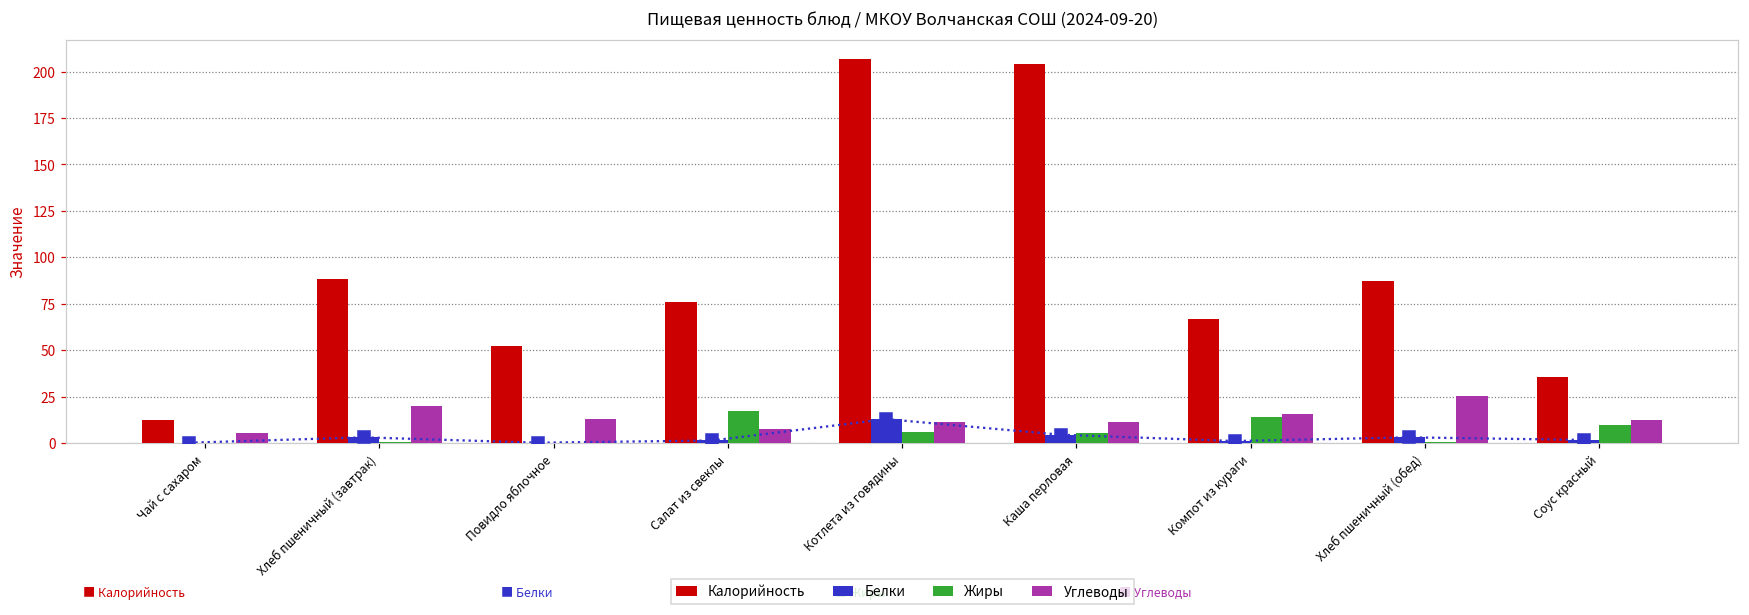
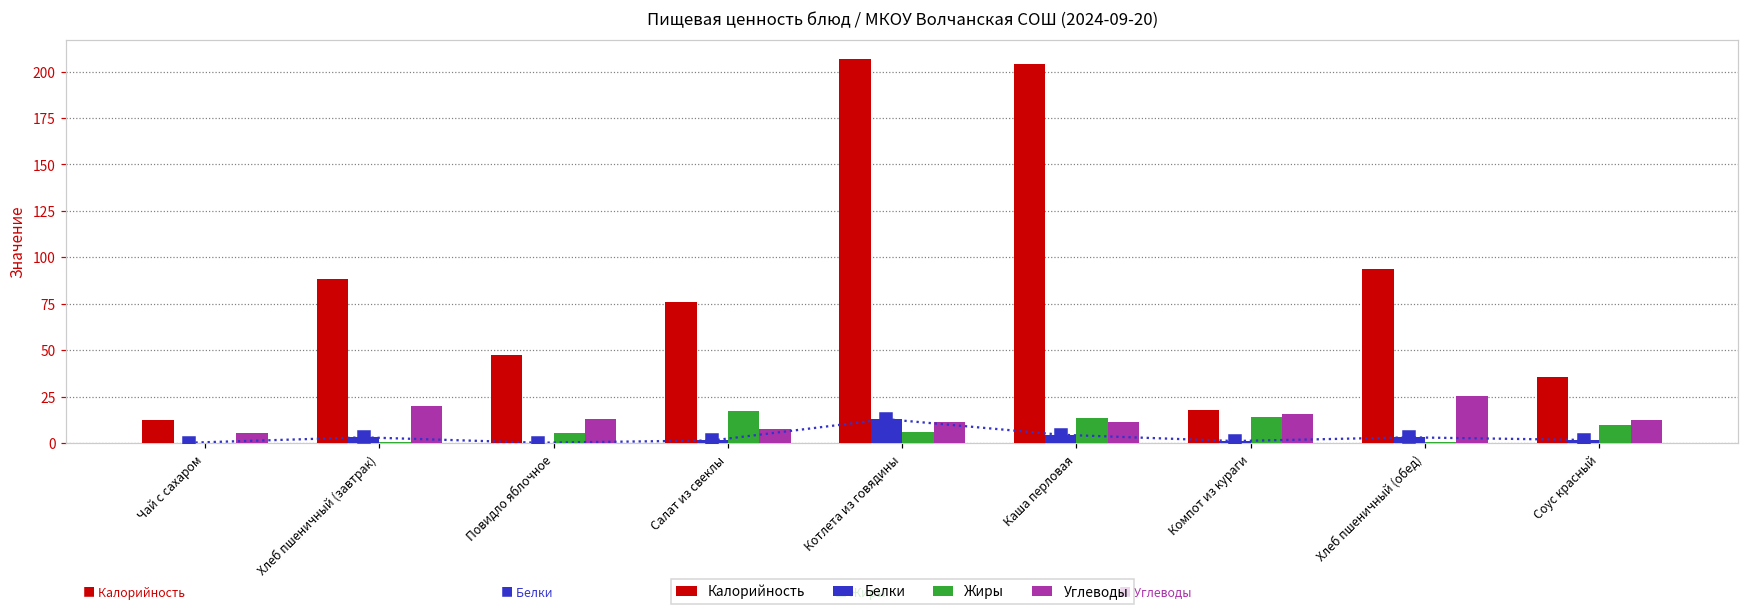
Калорийность, Повидло яблочное: 52 -> 47
Жиры, Повидло яблочное: 0 -> 5
Жиры, Каша перловая: 5 -> 13
Калорийность, Компот из кураги: 67 -> 18
Калорийность, Хлеб пшеничный (обед): 87 -> 94
